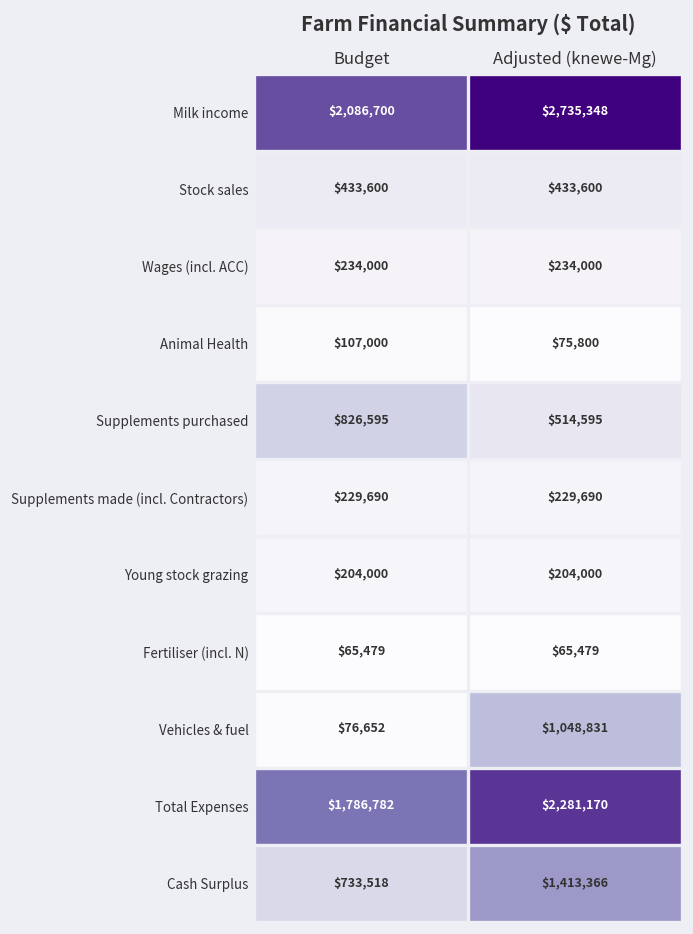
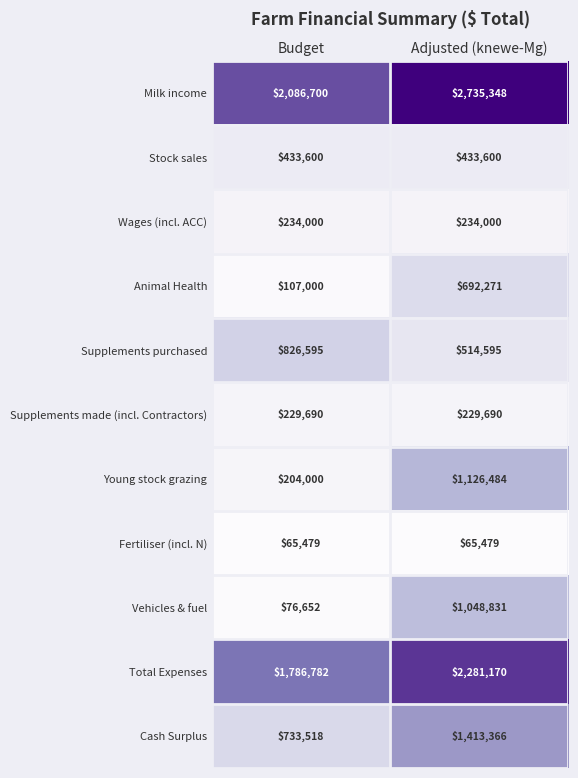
Animal Health, Adjusted (knewe-Mg): $75,800 -> $692,271
Young stock grazing, Adjusted (knewe-Mg): $204,000 -> $1,126,484
